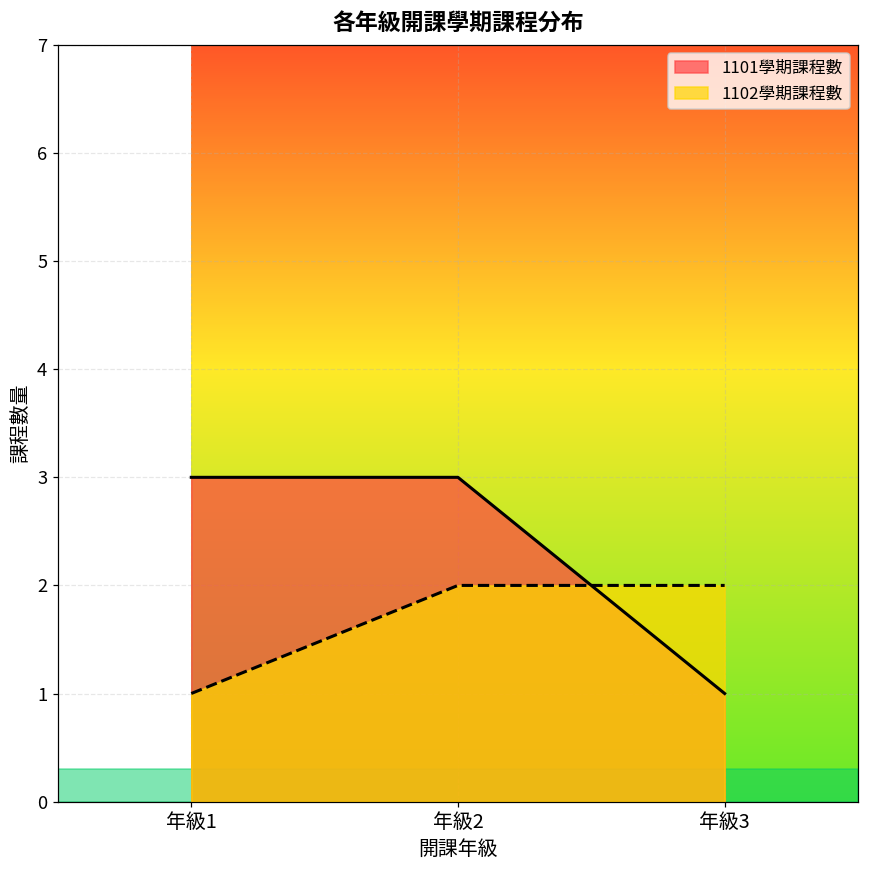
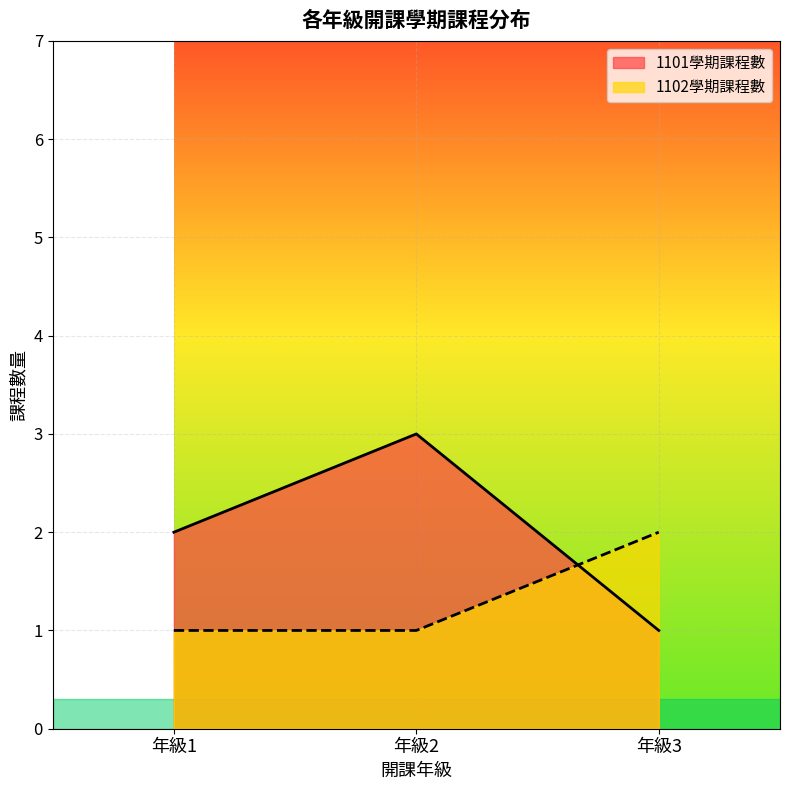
1101學期課程數, 年級1: 3 -> 2
1102學期課程數, 年級2: 2 -> 1
